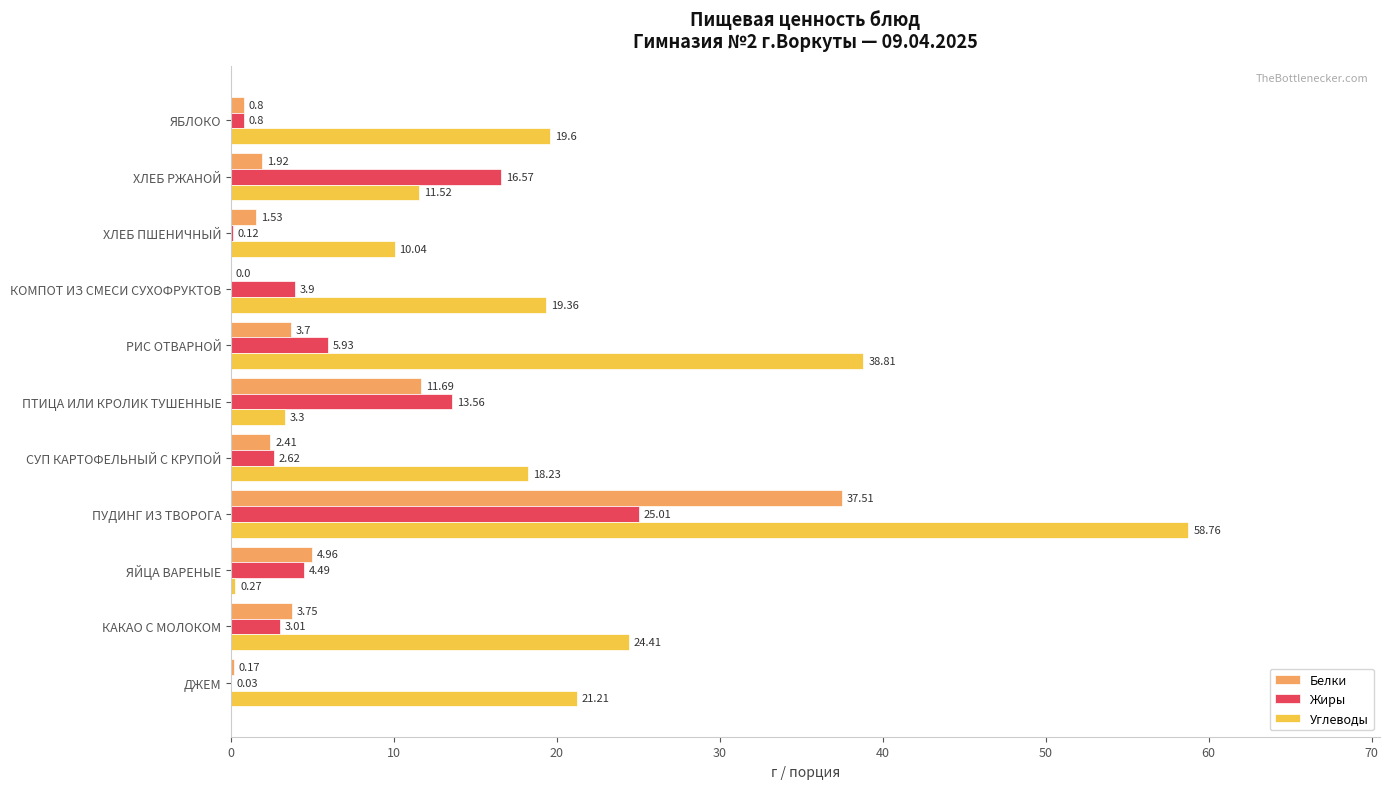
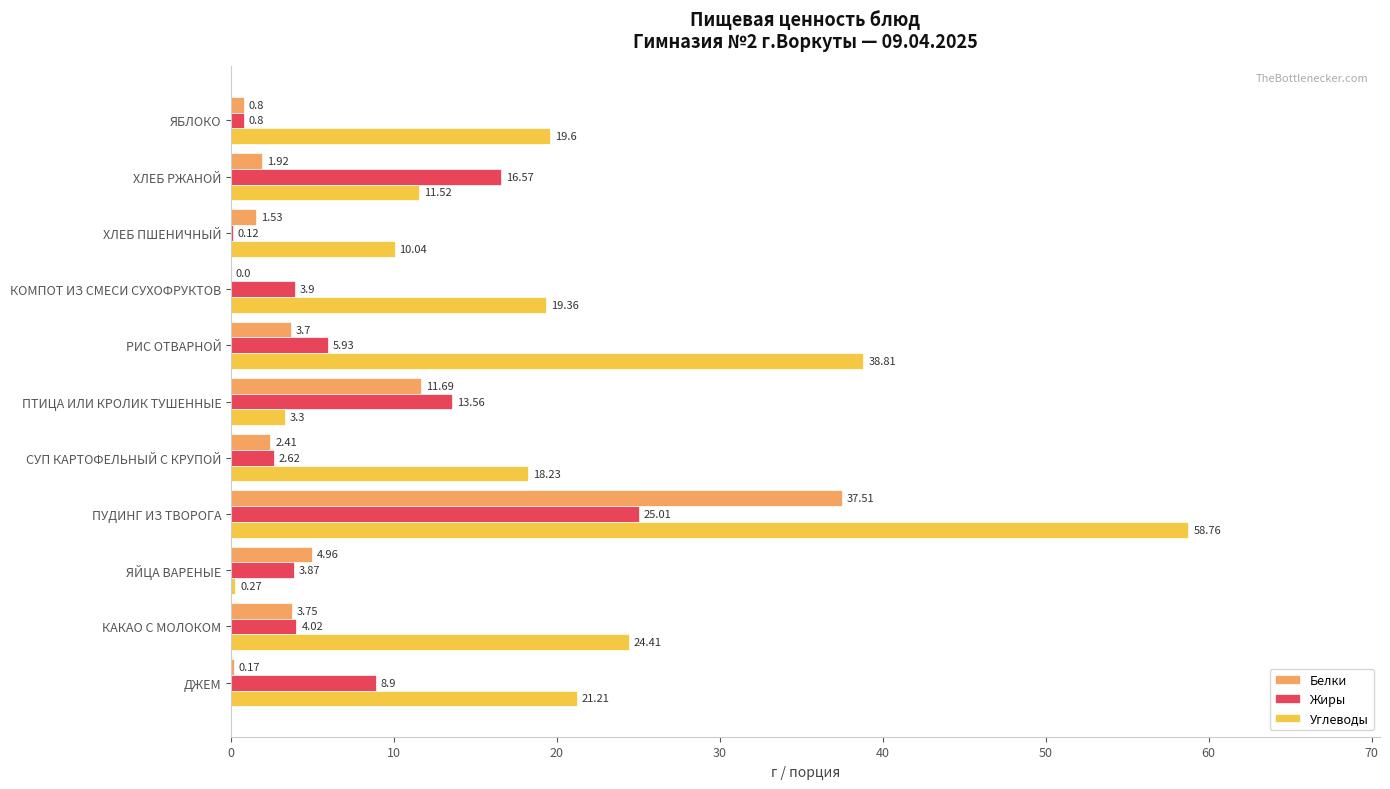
Жиры, ЯЙЦА ВАРЕНЫЕ: 4.49 -> 3.87
Жиры, КАКАО С МОЛОКОМ: 3.01 -> 4.02
Жиры, ДЖЕМ: 0.03 -> 8.9
